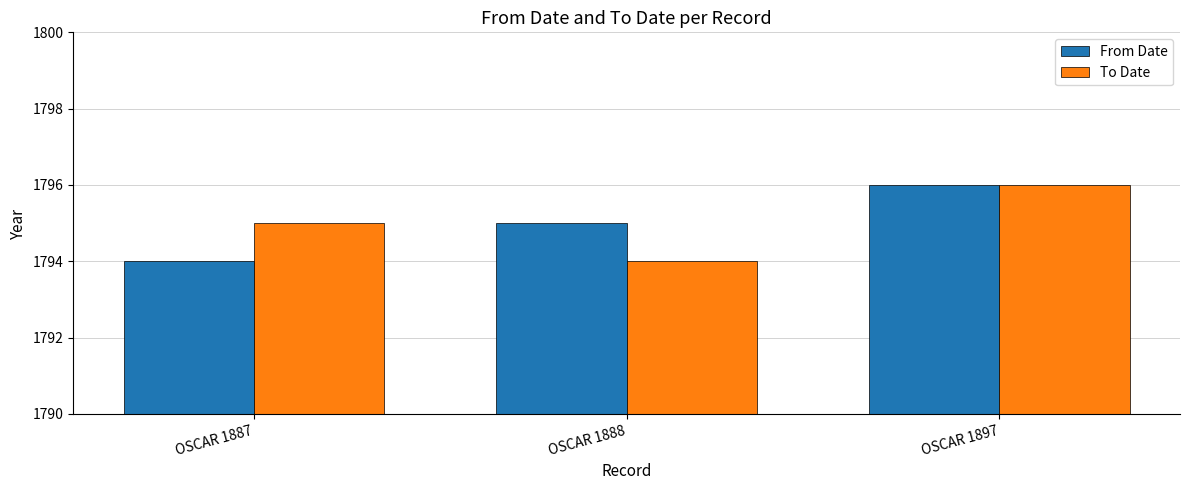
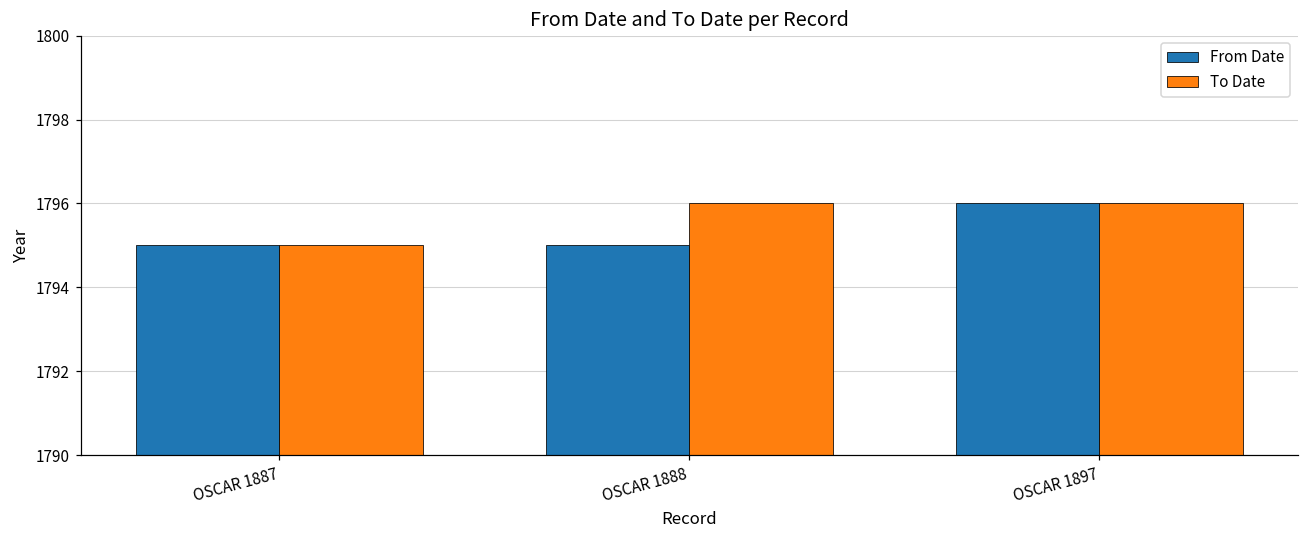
From Date, OSCAR 1887: 1794 -> 1795
To Date, OSCAR 1888: 1794 -> 1796
